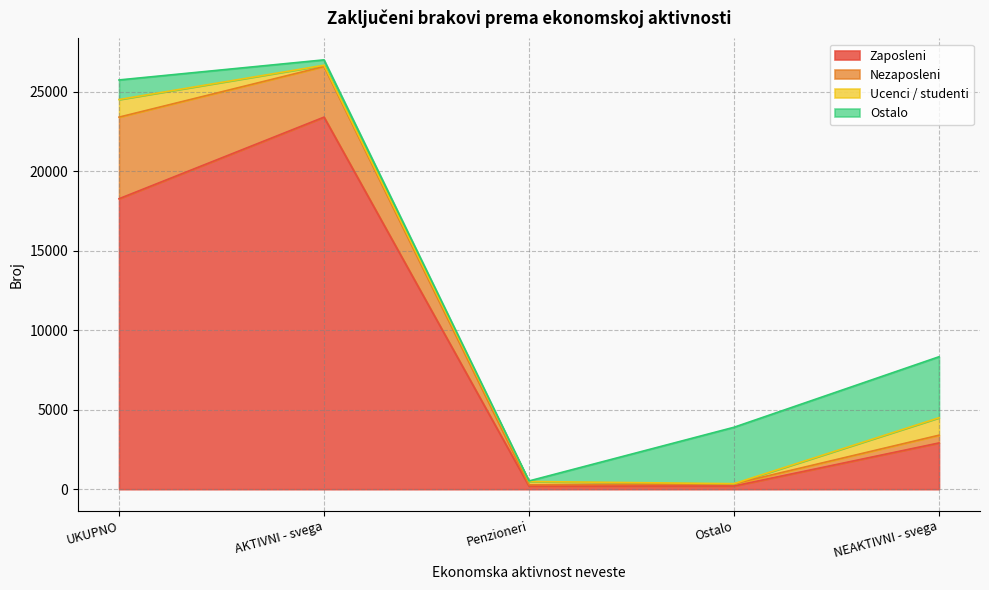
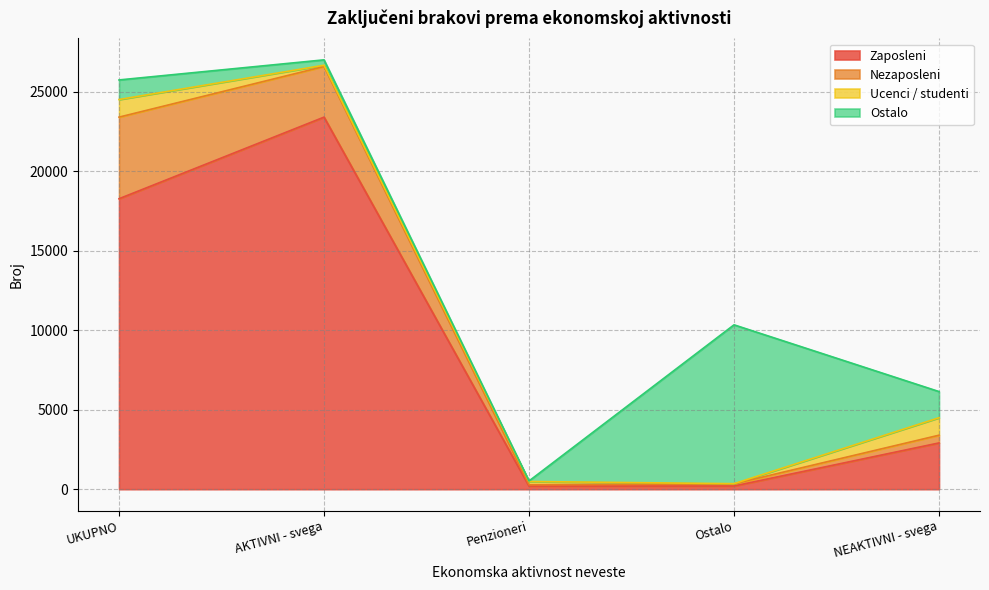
Ostalo, Ostalo: 3600 -> 10000
Ostalo, NEAKTIVNI - svega: 3800 -> 1600
